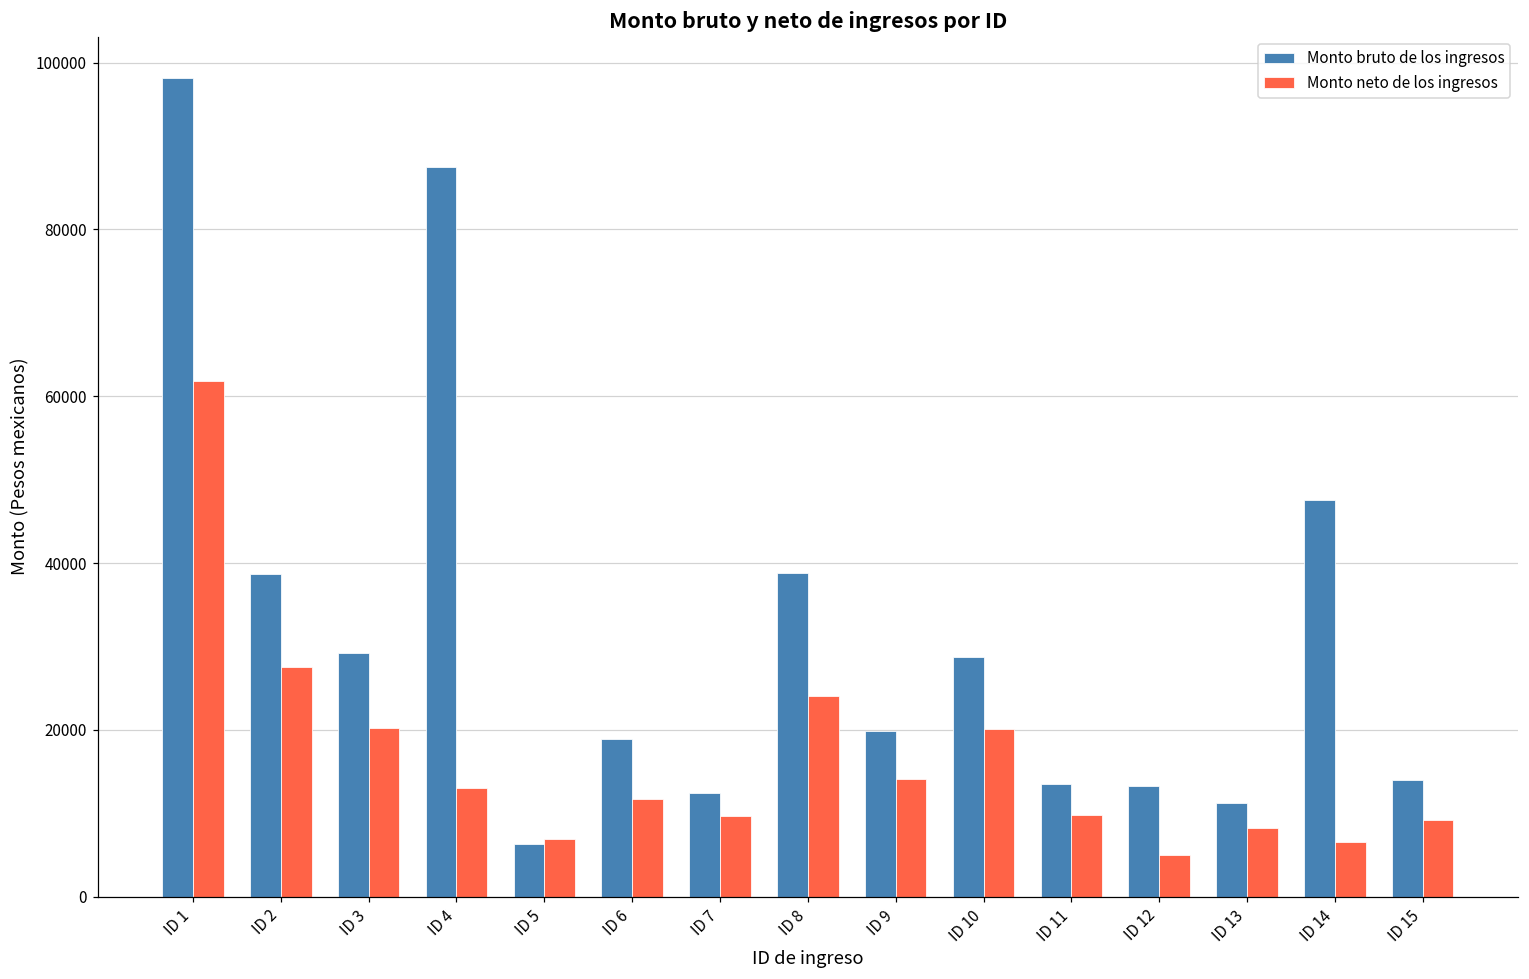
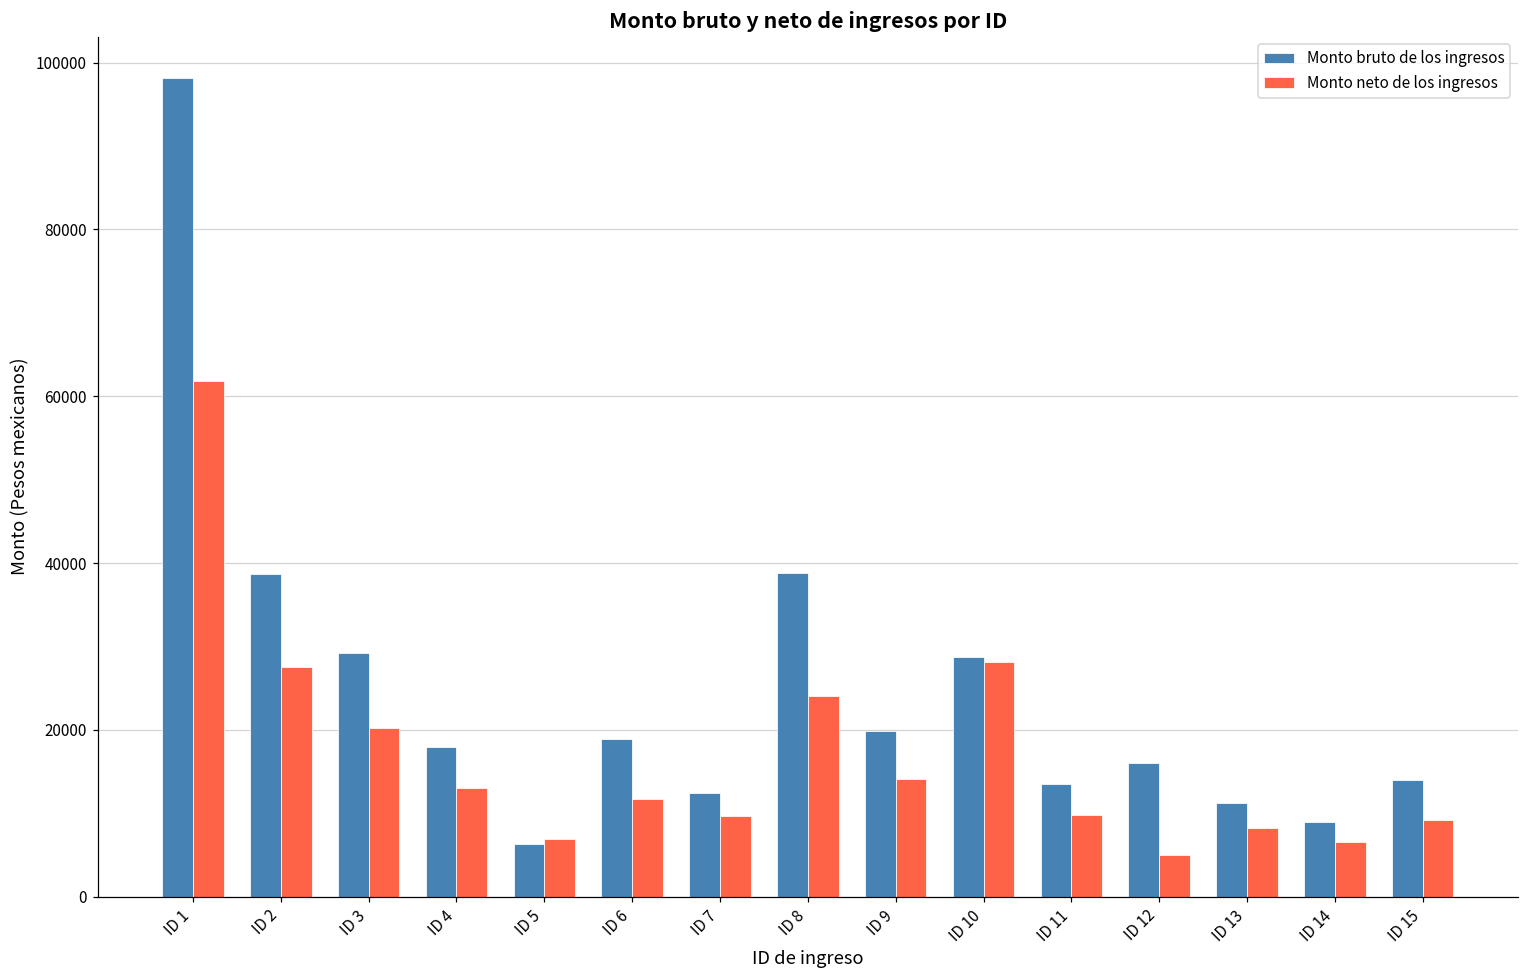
Monto bruto de los ingresos, ID 4: 87000 -> 18000
Monto neto de los ingresos, ID 10: 20000 -> 28000
Monto bruto de los ingresos, ID 12: 13000 -> 16000
Monto bruto de los ingresos, ID 14: 48000 -> 9000
